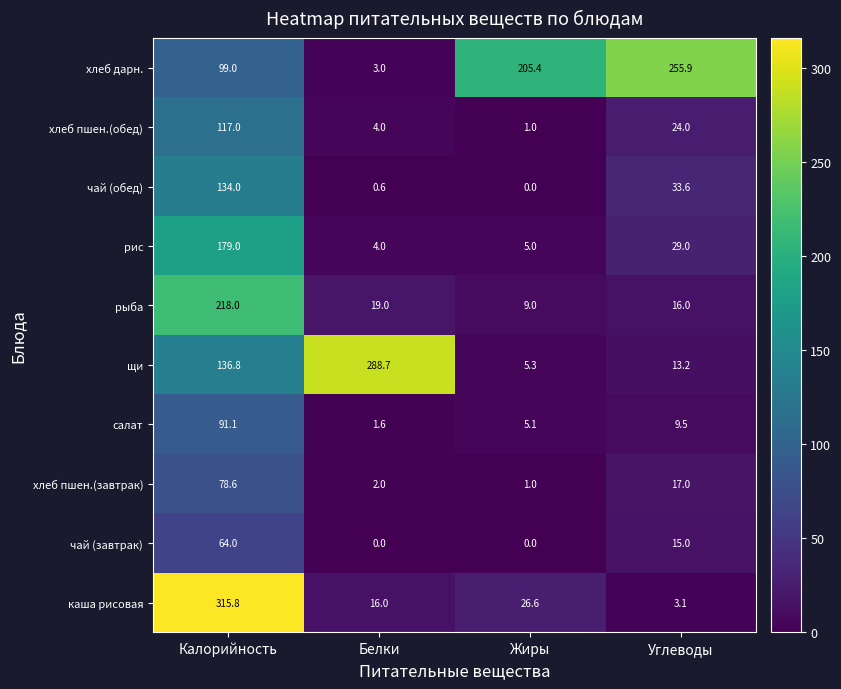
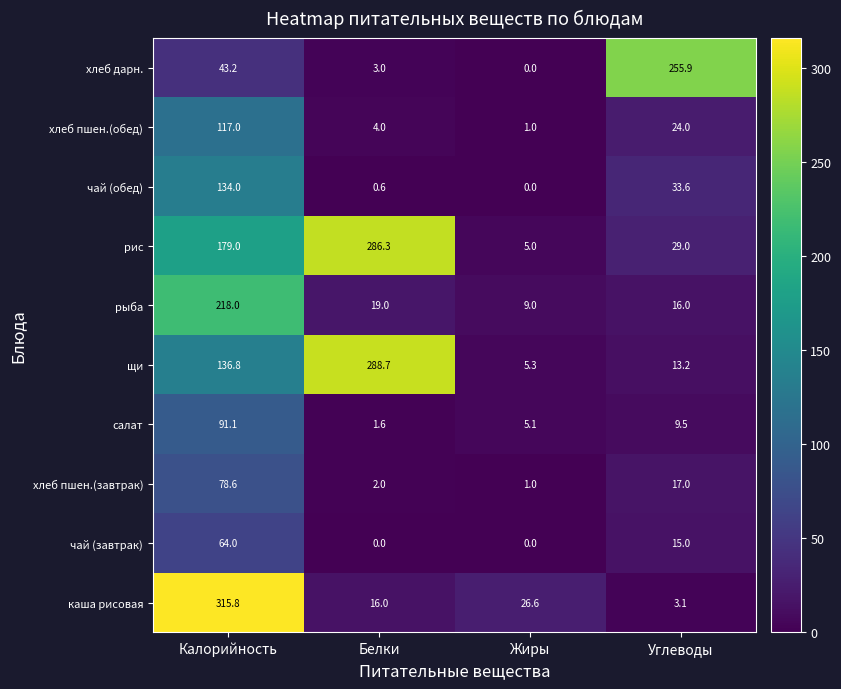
хлеб дарн., Калорийность: 99.0 -> 43.2
хлеб дарн., Жиры: 205.4 -> 0.0
рис, Белки: 4.0 -> 286.3
